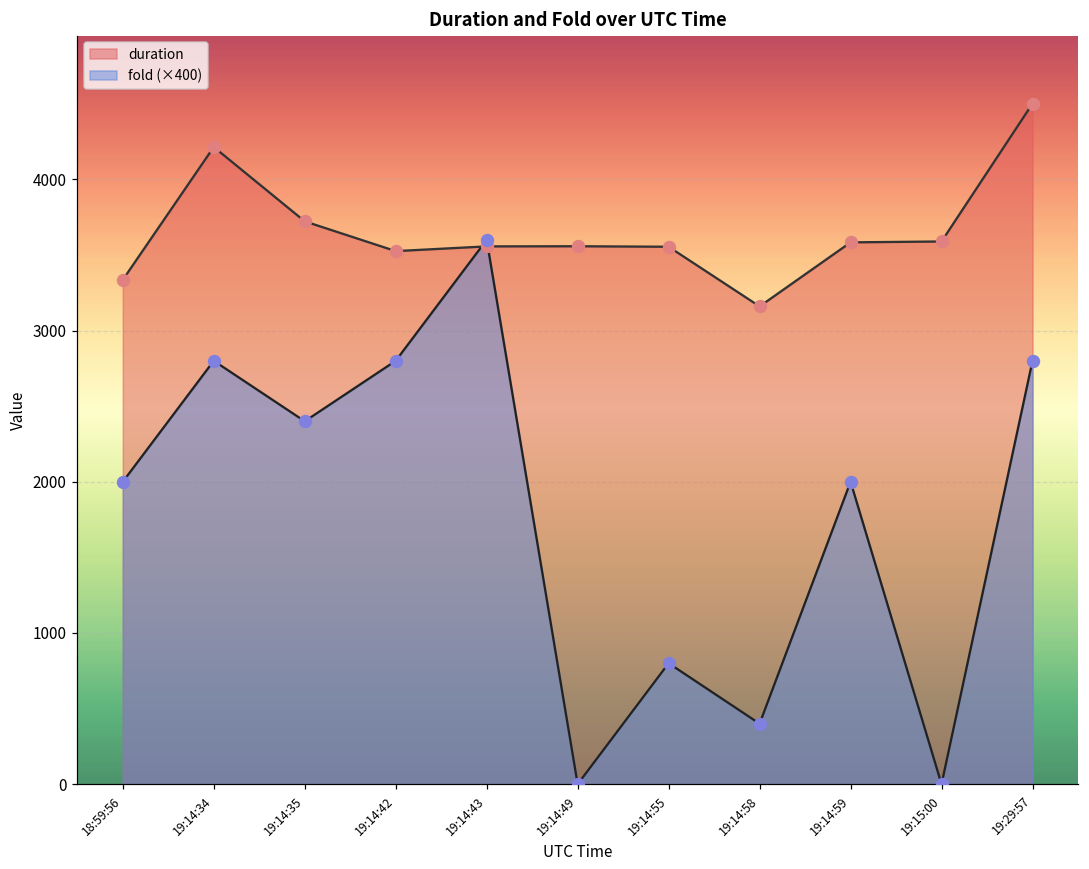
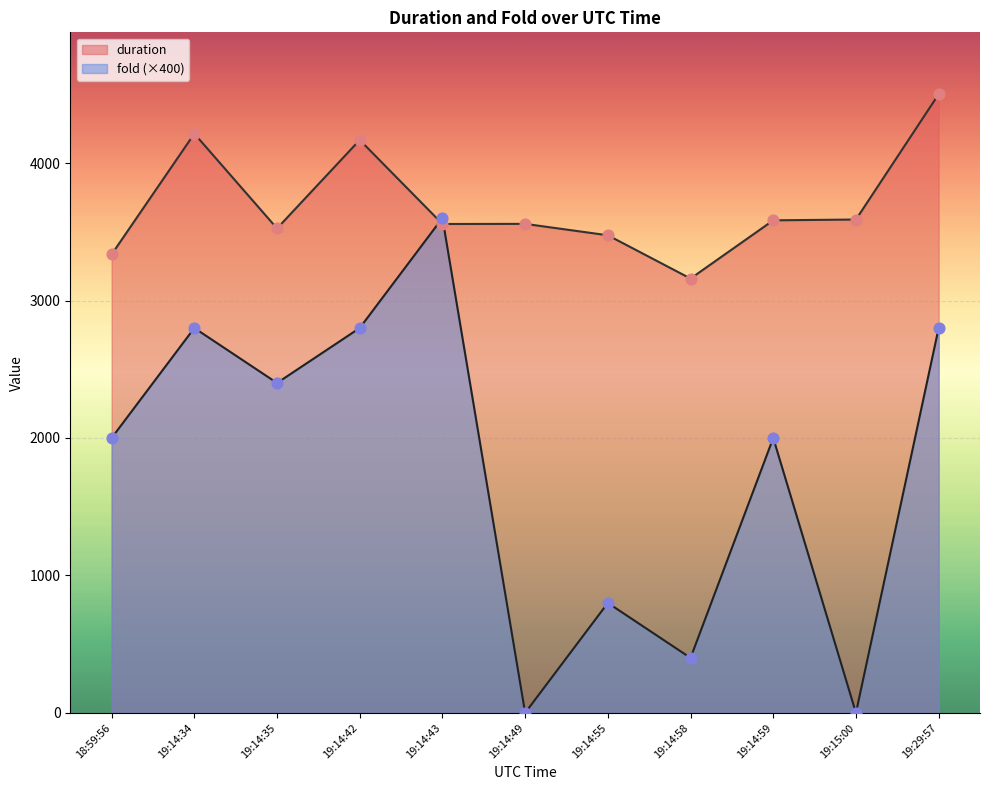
duration, 19:14:35: 3720 -> 3520
duration, 19:14:42: 3530 -> 4170
duration, 19:14:55: 3550 -> 3470
